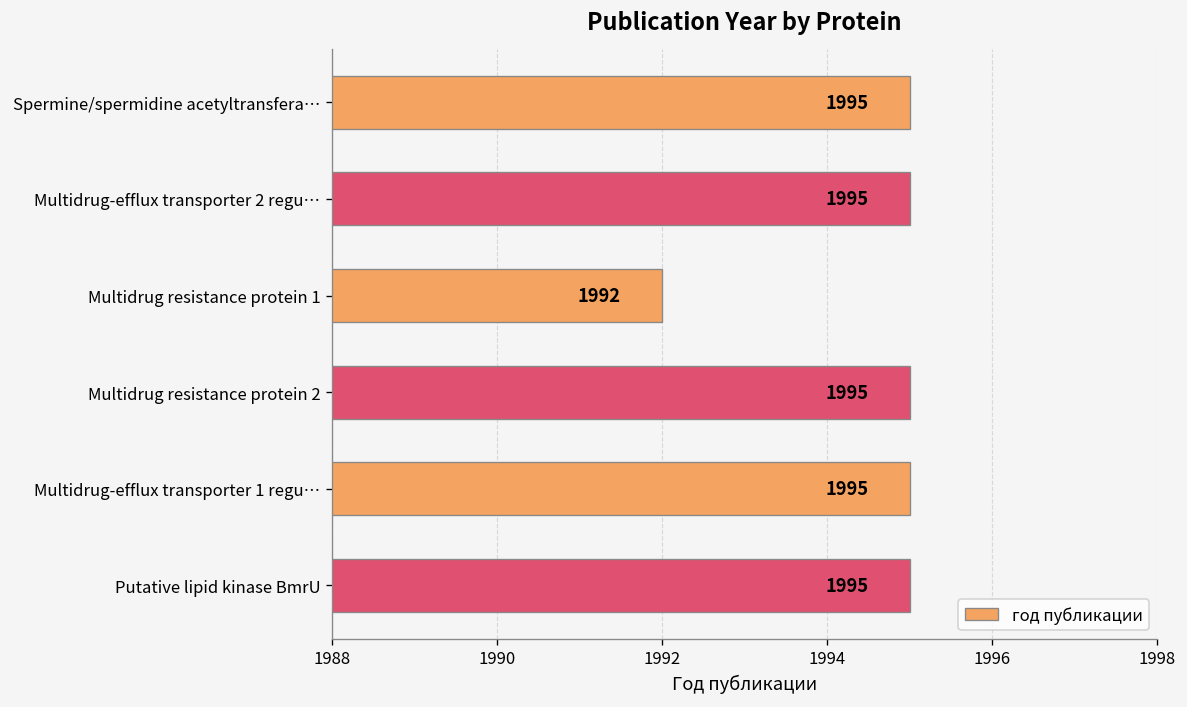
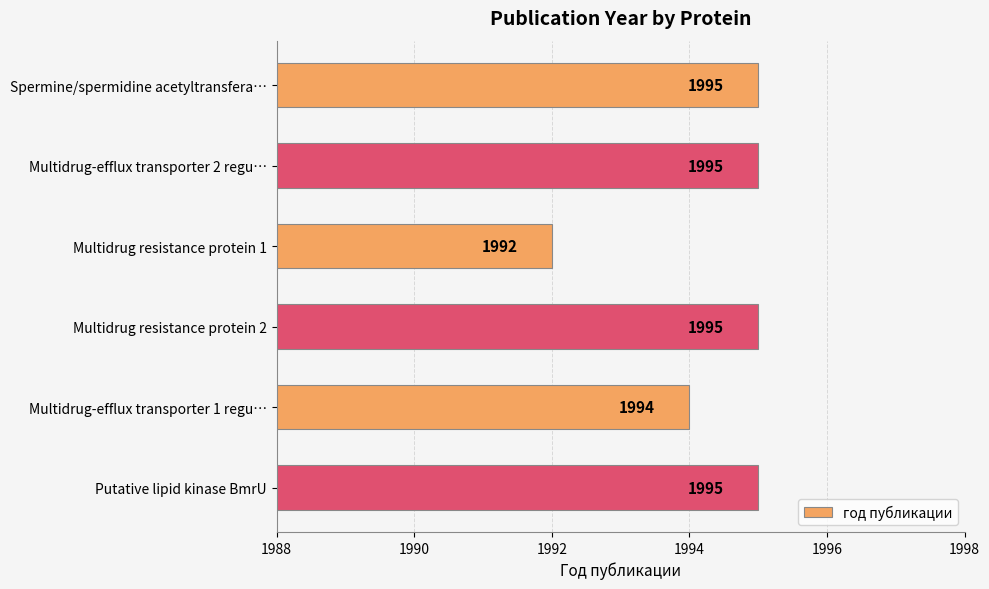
Multidrug-efflux transporter 1 regu…: 1995 -> 1994
